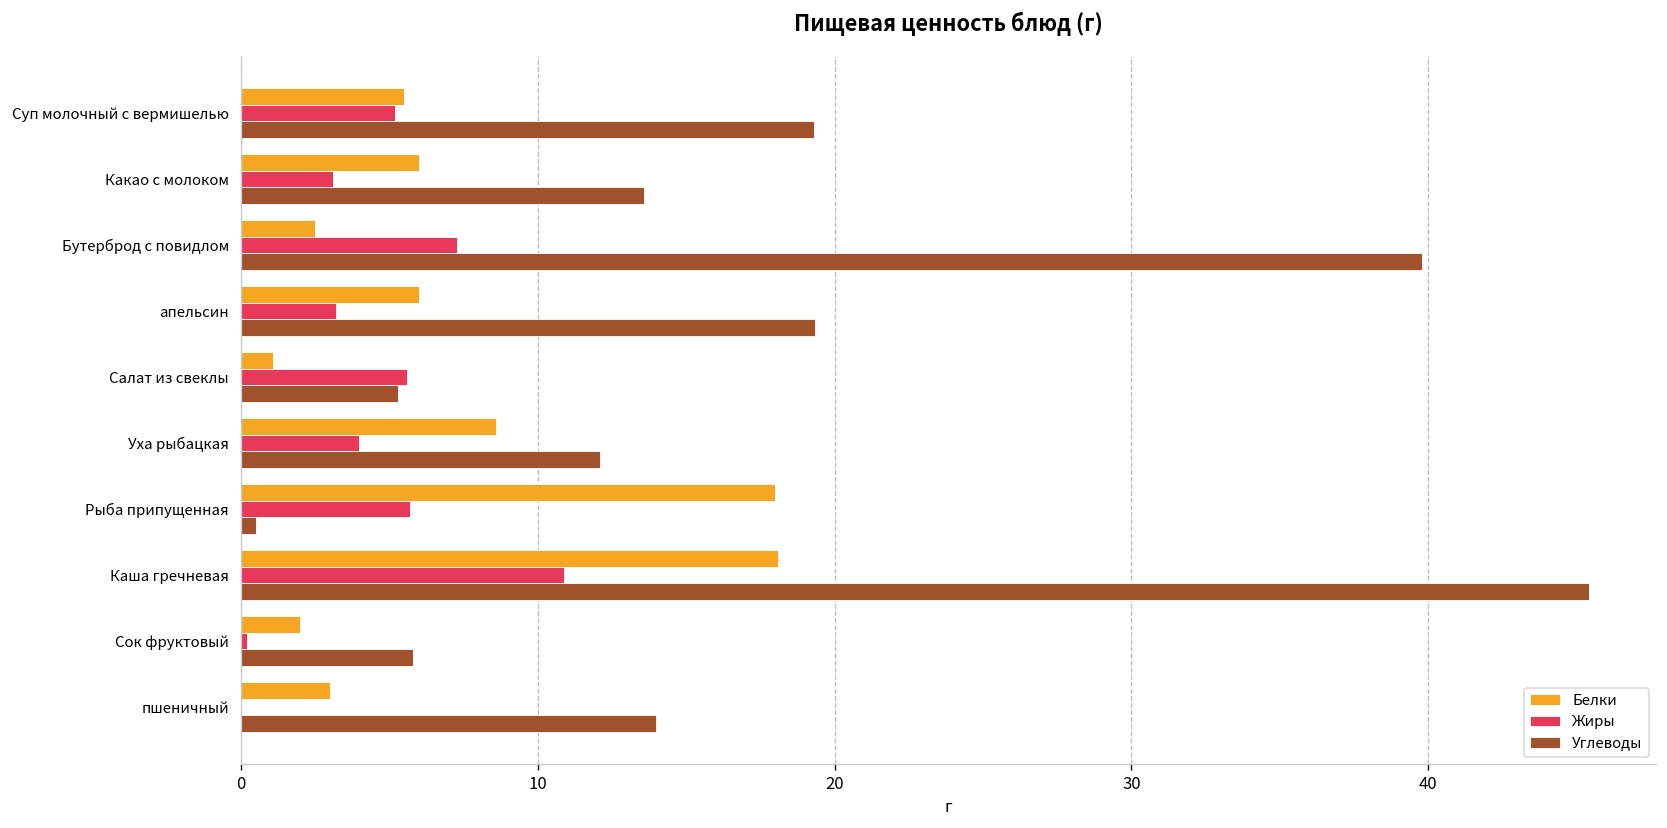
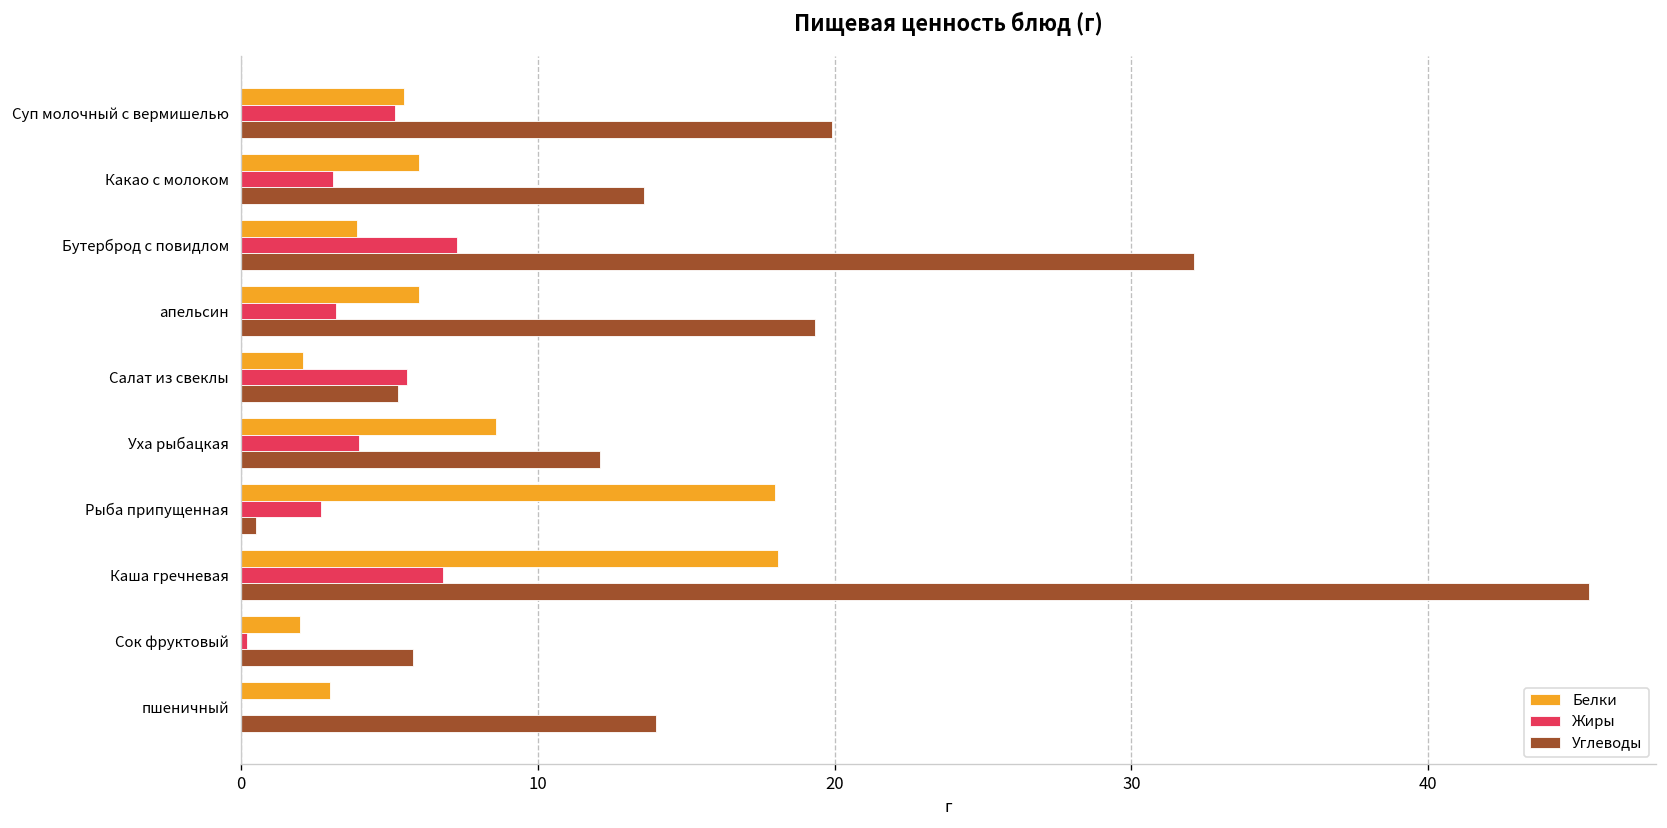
Углеводы, Суп молочный с вермишелью: 19.3 -> 19.9
Белки, Бутерброд с повидлом: 2.5 -> 3.9
Углеводы, Бутерброд с повидлом: 39.8 -> 32.1
Белки, Салат из свеклы: 1.1 -> 2.1
Жиры, Рыба припущенная: 5.7 -> 2.7
Жиры, Каша гречневая: 10.9 -> 6.8
